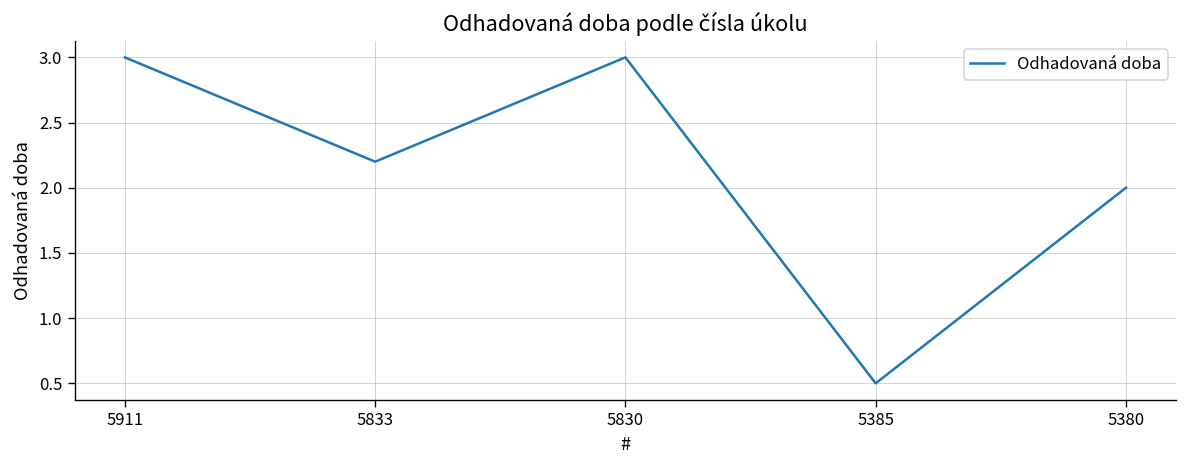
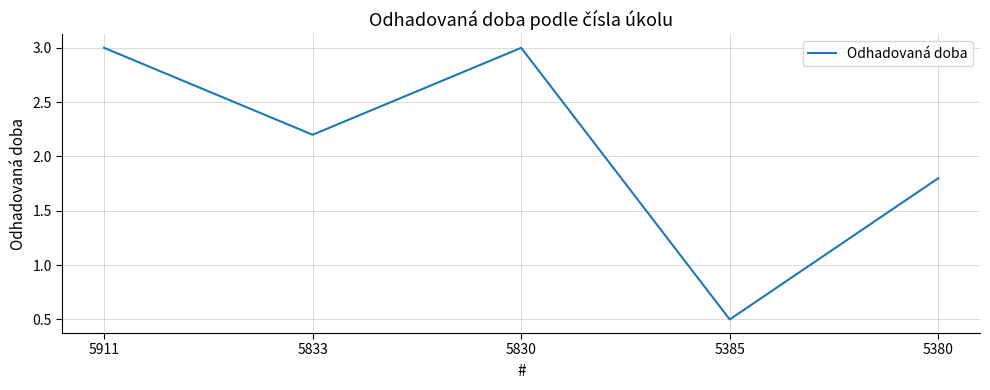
5380: 2.0 -> 1.8
